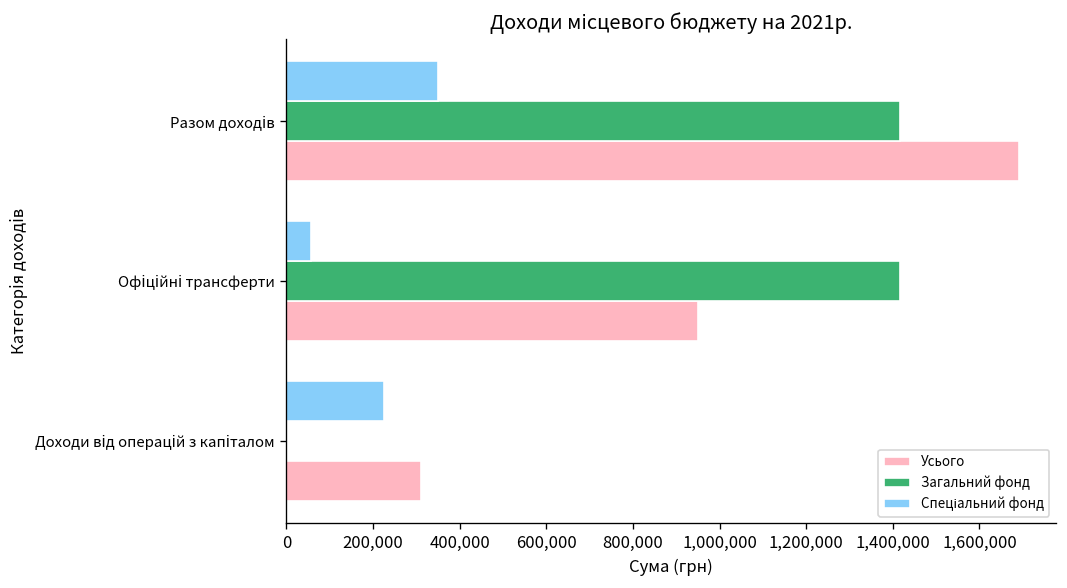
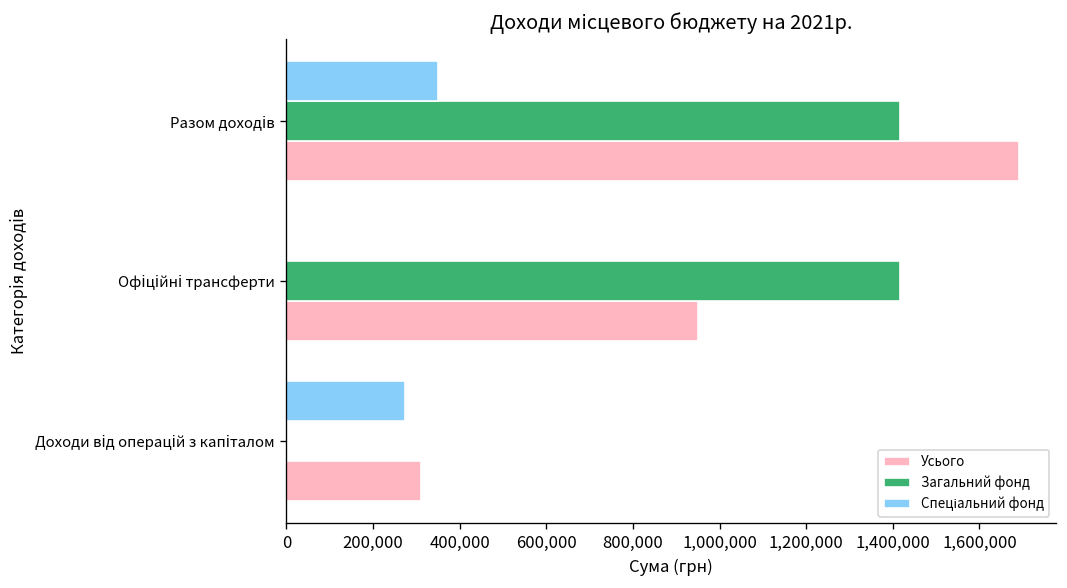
Спеціальний фонд, Офіційні трансферти: 60,000 -> 0
Спеціальний фонд, Доходи від операцій з капіталом: 230,000 -> 270,000
